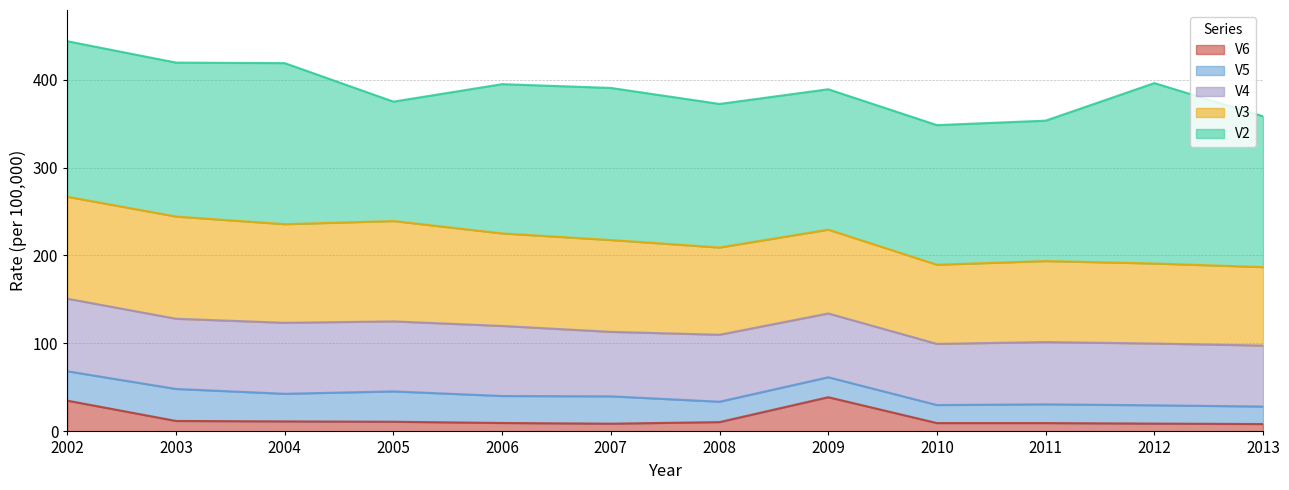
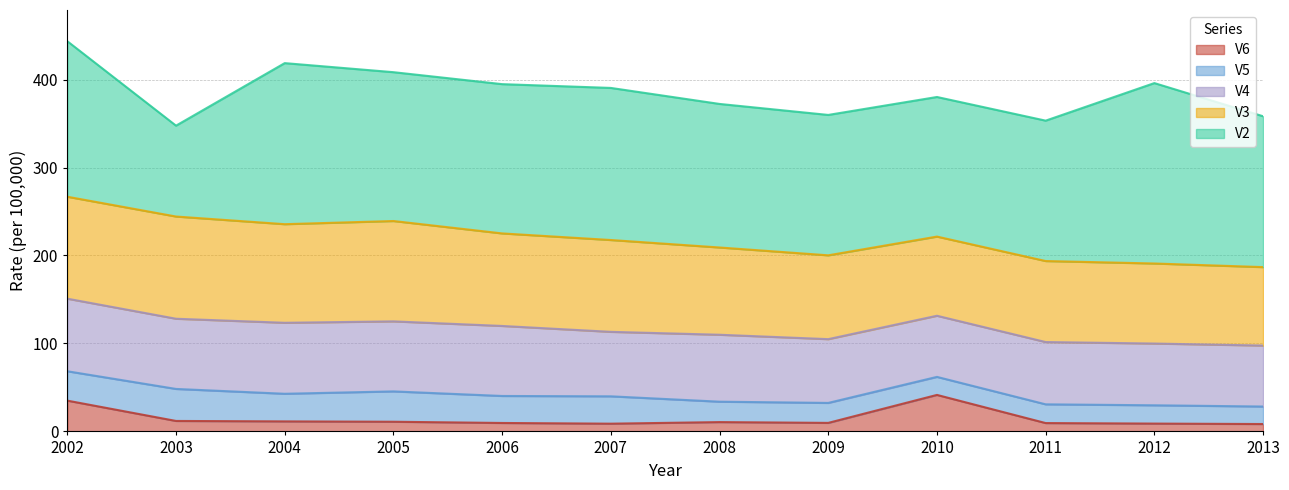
V2, 2003: 180 -> 100
V2, 2005: 140 -> 170
V6, 2009: 40 -> 10
V6, 2010: 10 -> 40
